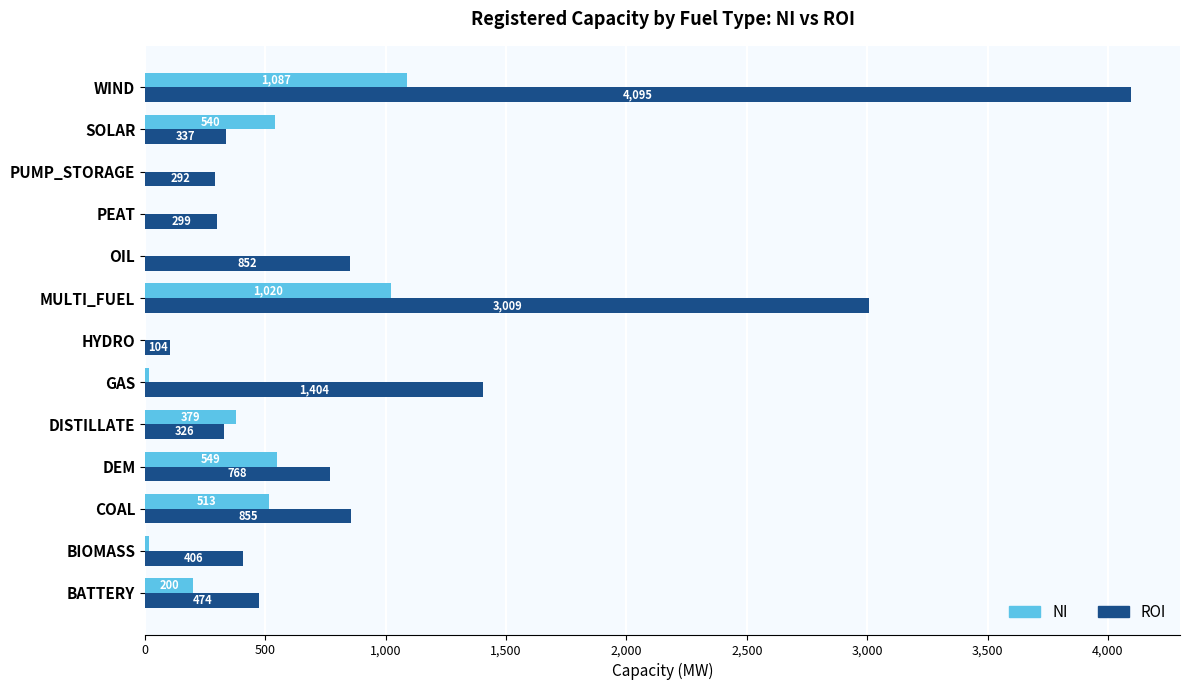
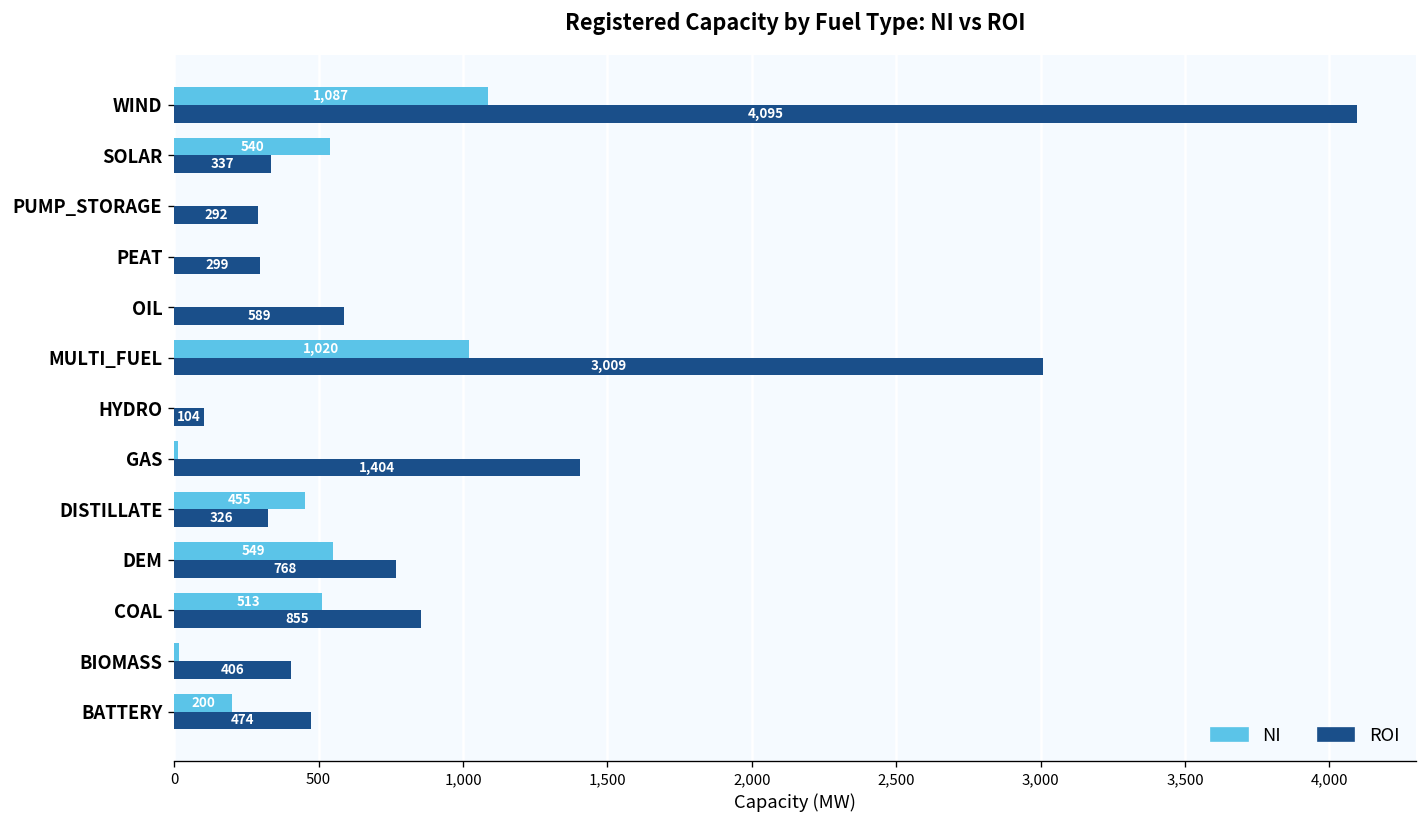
ROI, OIL: 852 -> 589
NI, DISTILLATE: 379 -> 455
